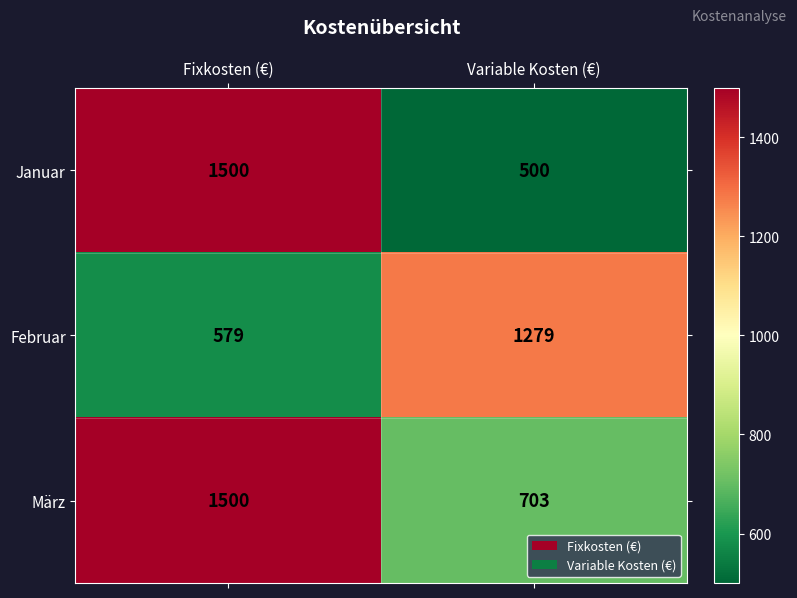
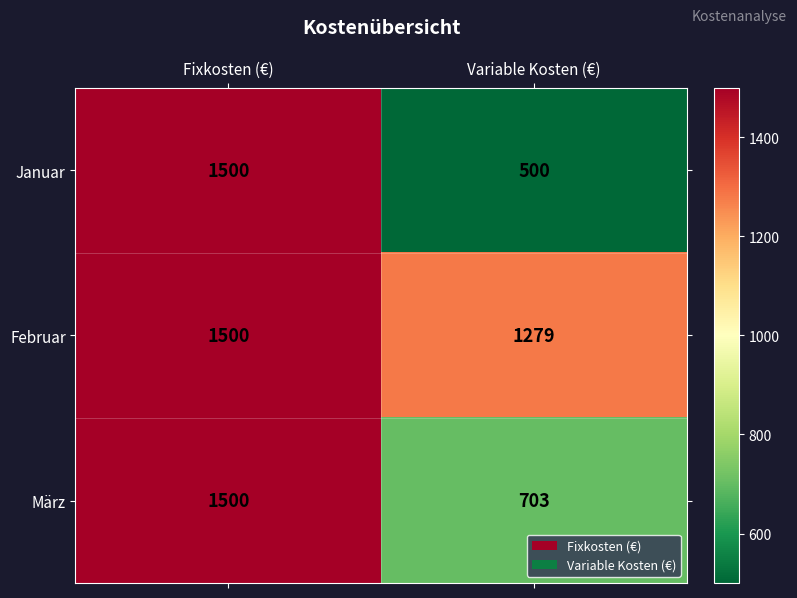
Februar, Fixkosten (€): 579 -> 1500
